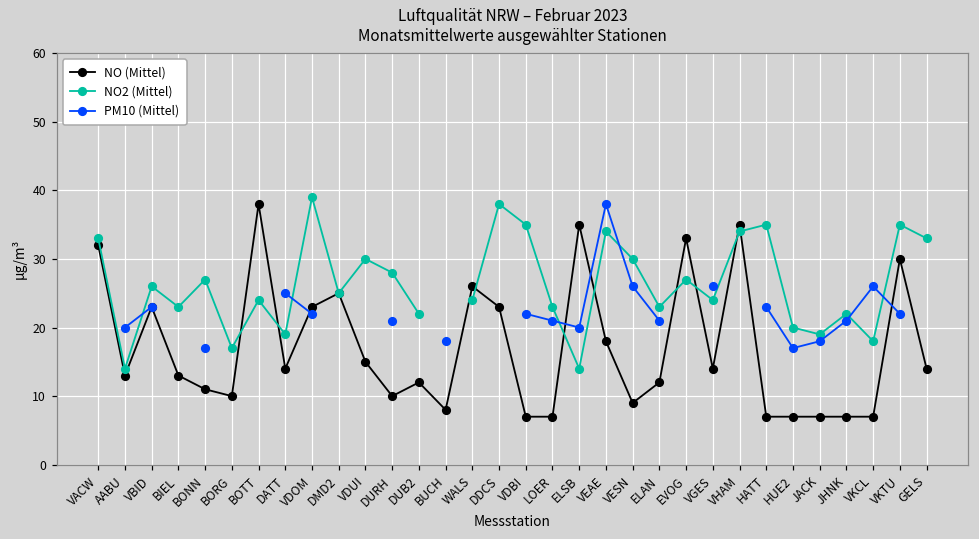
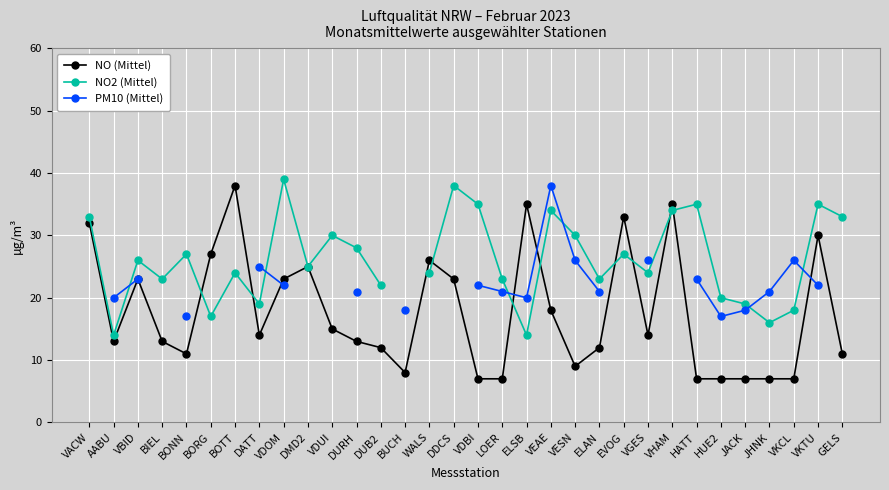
NO (Mittel), BORG: 10 -> 27
NO (Mittel), DURH: 10 -> 13
NO2 (Mittel), JHNK: 22 -> 16
NO (Mittel), GELS: 14 -> 11
